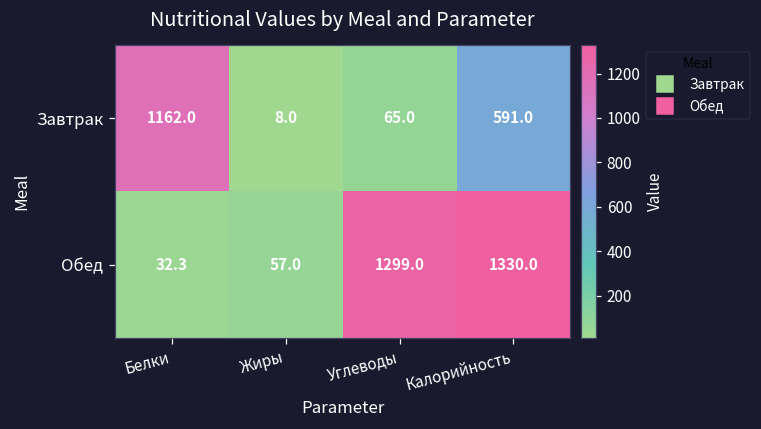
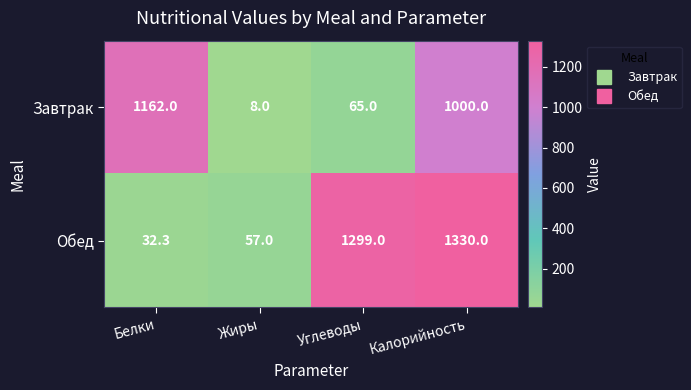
Завтрак, Калорийность: 591.0 -> 1000.0
